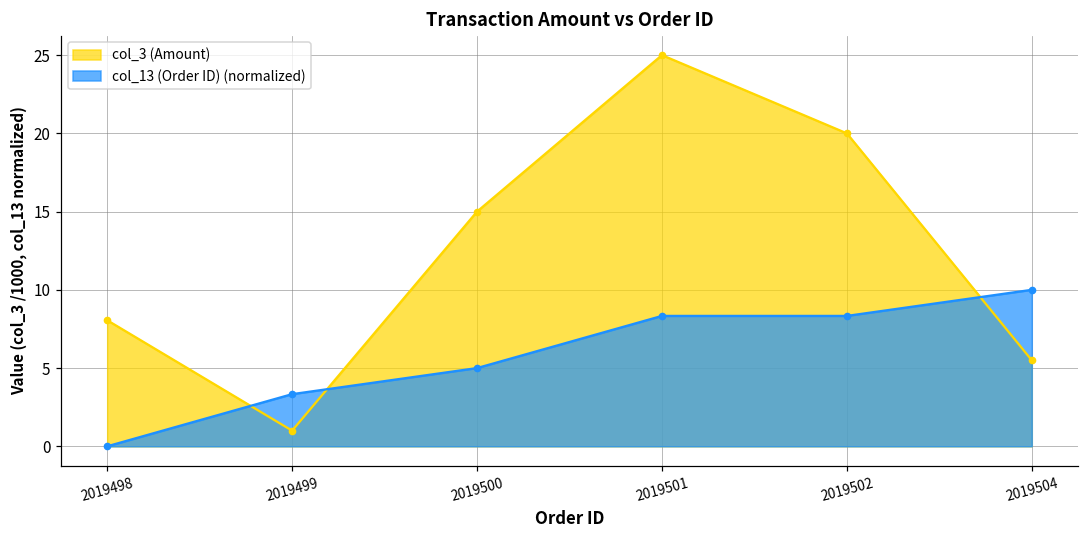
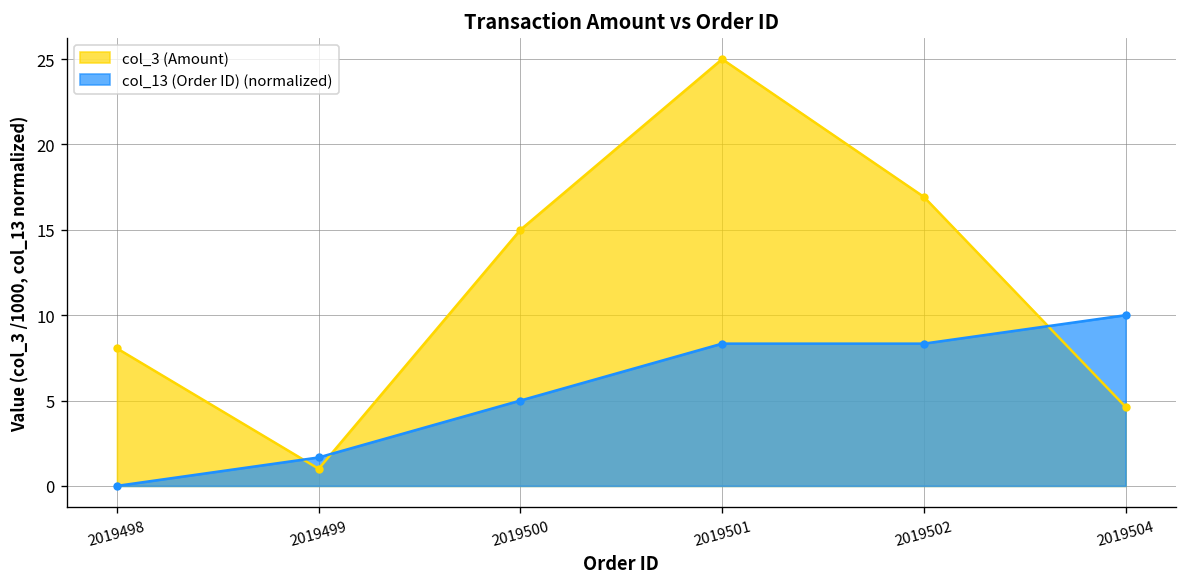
col_13 (Order ID) (normalized), 2019499: 3.3 -> 1.7
col_3 (Amount), 2019502: 20.0 -> 16.9
col_3 (Amount), 2019504: 5.5 -> 4.6
